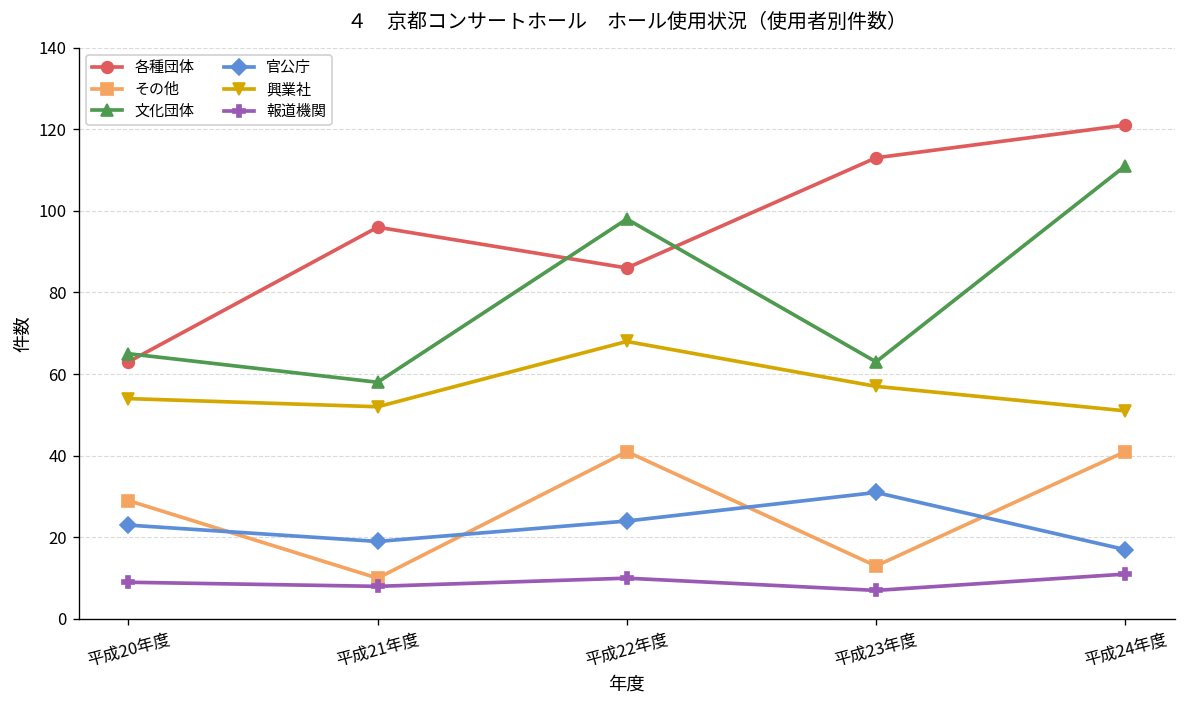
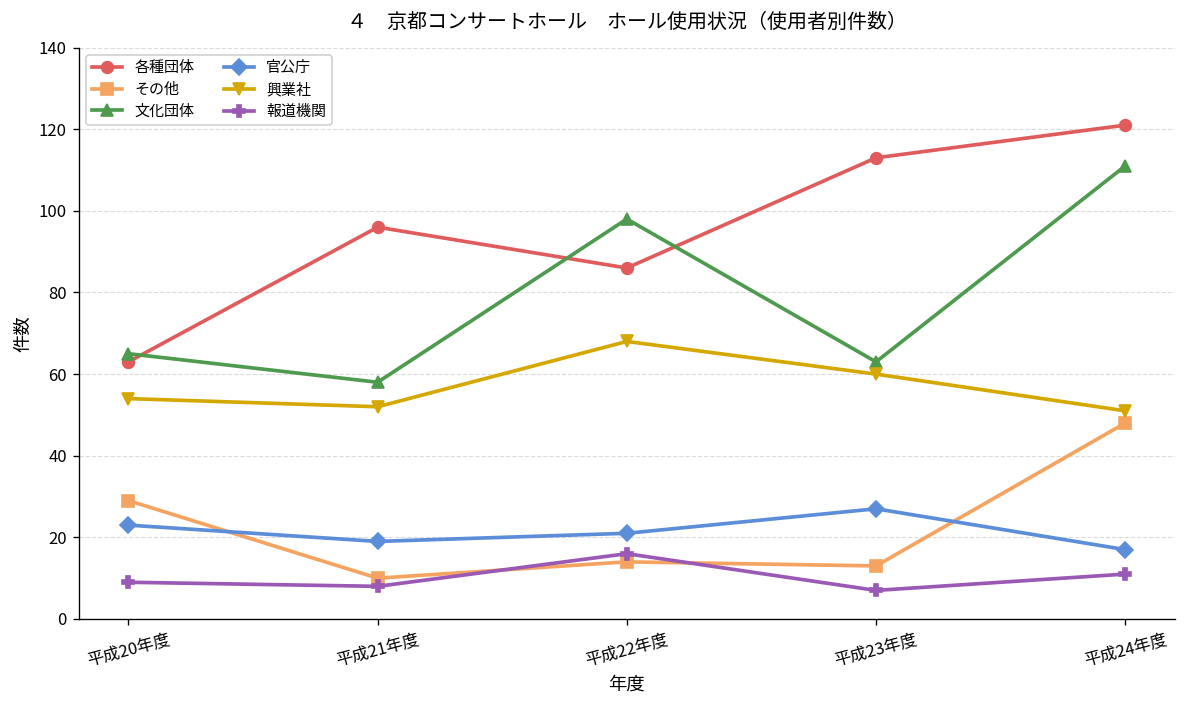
その他, 平成22年度: 41 -> 14
官公庁, 平成22年度: 24 -> 21
報道機関, 平成22年度: 10 -> 16
官公庁, 平成23年度: 31 -> 27
興業社, 平成23年度: 57 -> 60
その他, 平成24年度: 41 -> 48
